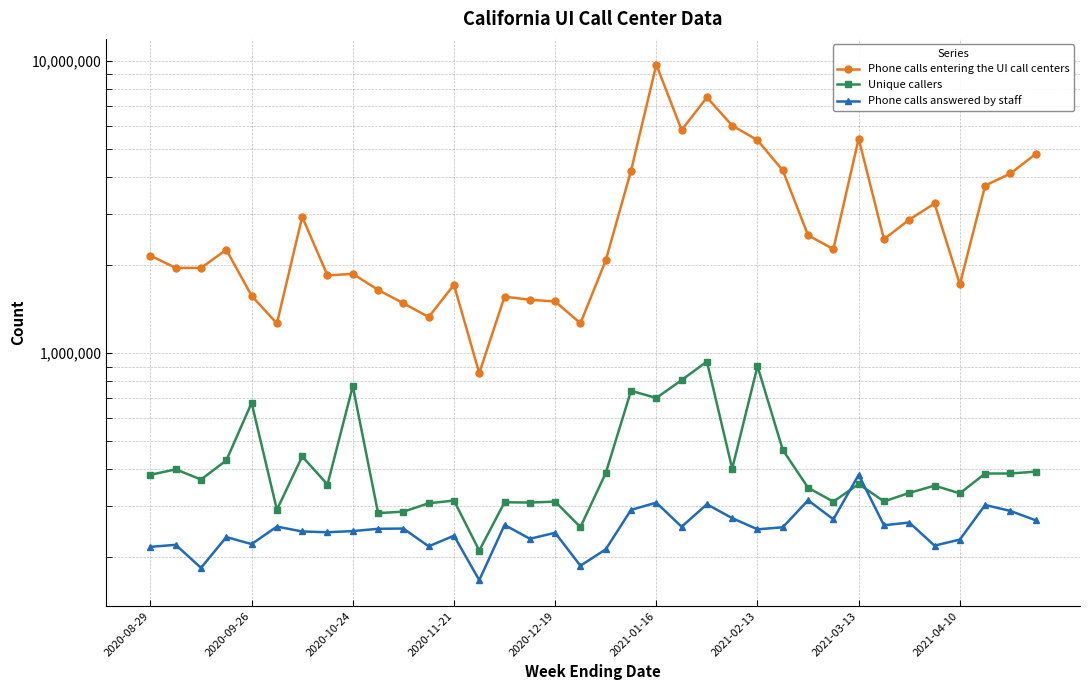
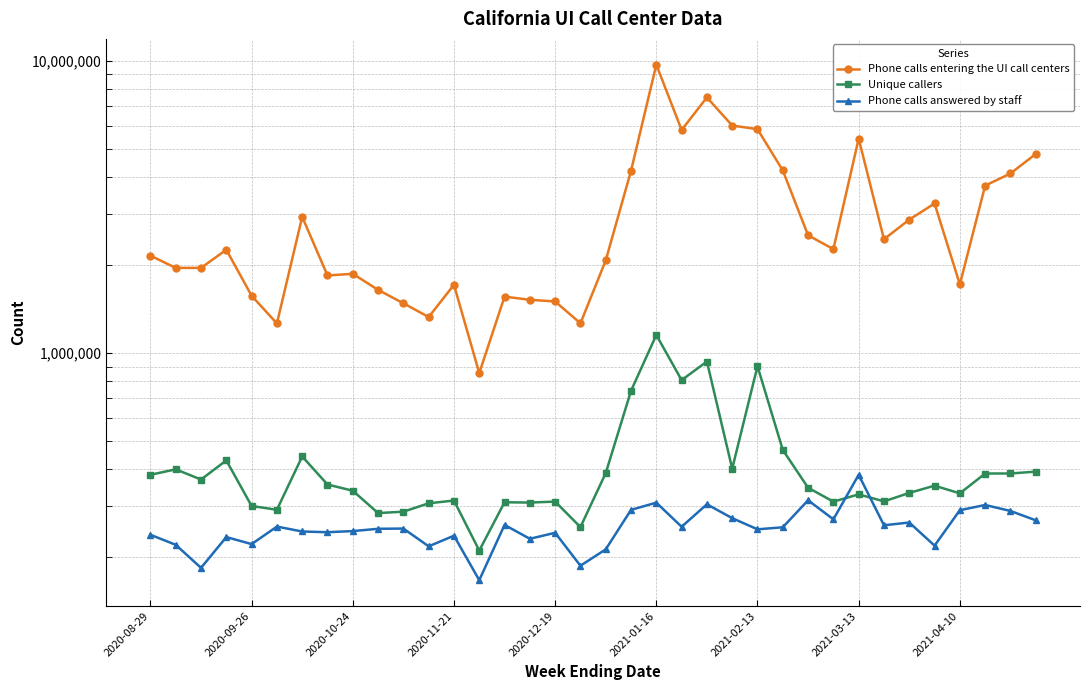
Phone calls answered by staff, 2020-08-29: 220,000 -> 240,000
Unique callers, 2020-09-26: 680,000 -> 300,000
Unique callers, 2020-10-24: 770,000 -> 340,000
Unique callers, 2021-01-16: 700,000 -> 1,150,000
Phone calls entering the UI call centers, 2021-02-13: 5,400,000 -> 5,800,000
Unique callers, 2021-03-13: 360,000 -> 330,000
Phone calls answered by staff, 2021-04-10: 230,000 -> 290,000
